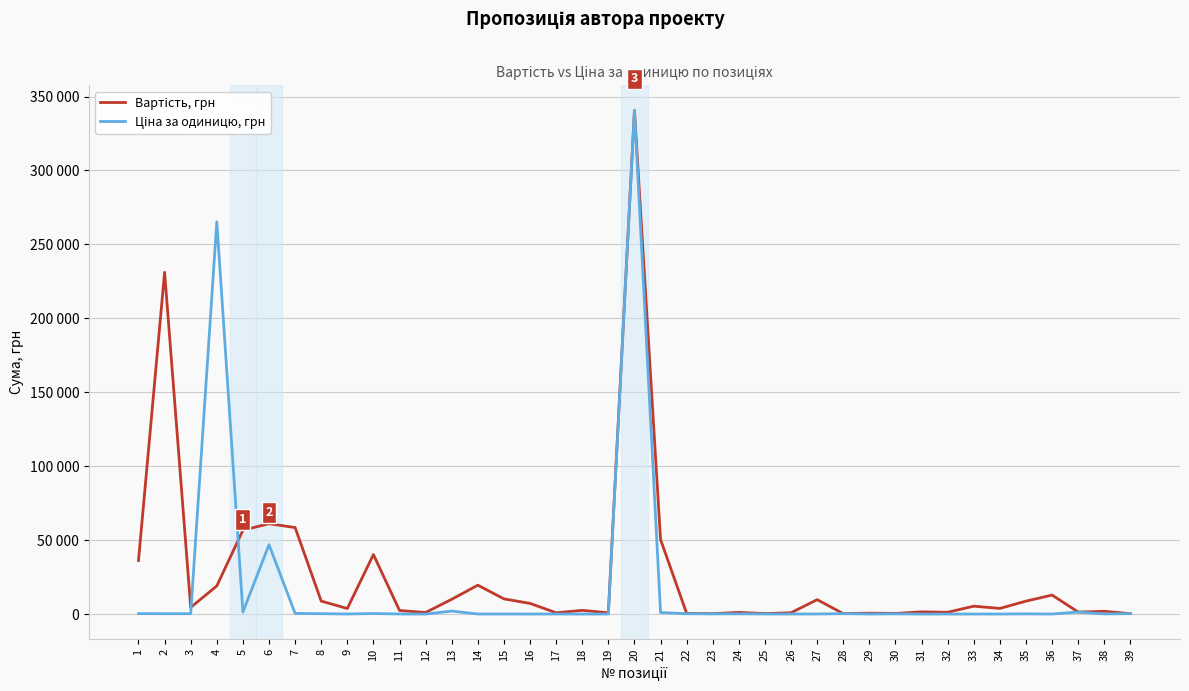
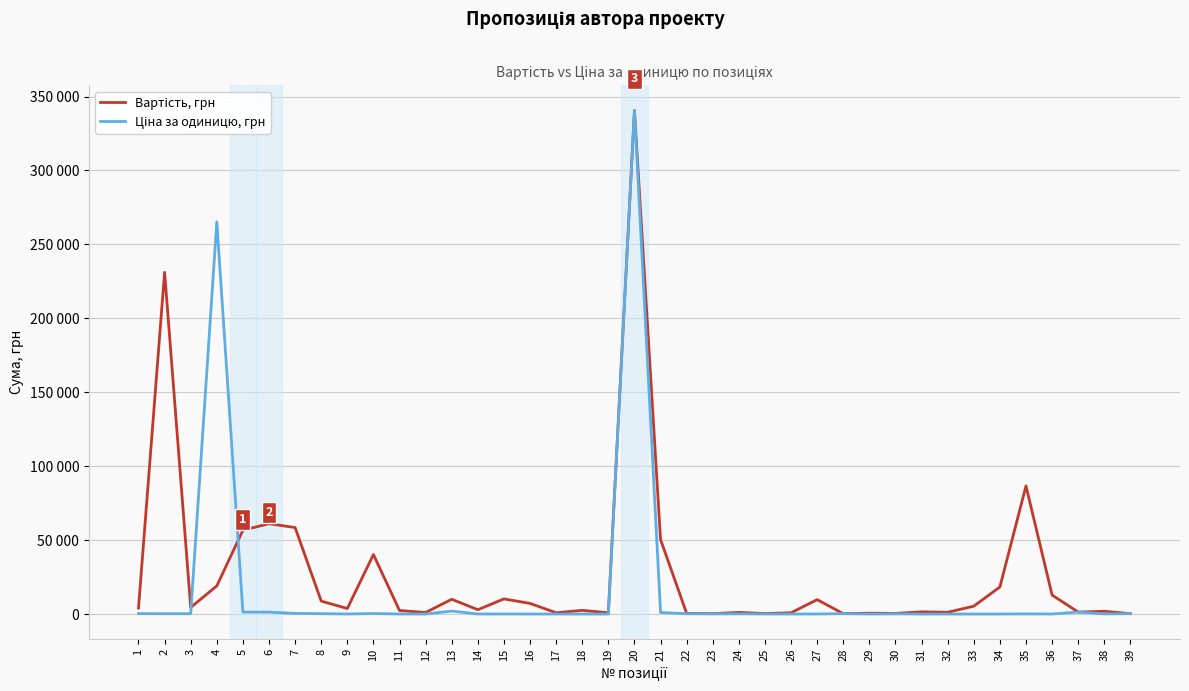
Вартість, грн, 1: 36000 -> 4000
Ціна за одиницю, грн, 6: 47000 -> 1000
Вартість, грн, 14: 20000 -> 3000
Вартість, грн, 34: 4000 -> 18000
Вартість, грн, 35: 9000 -> 87000
